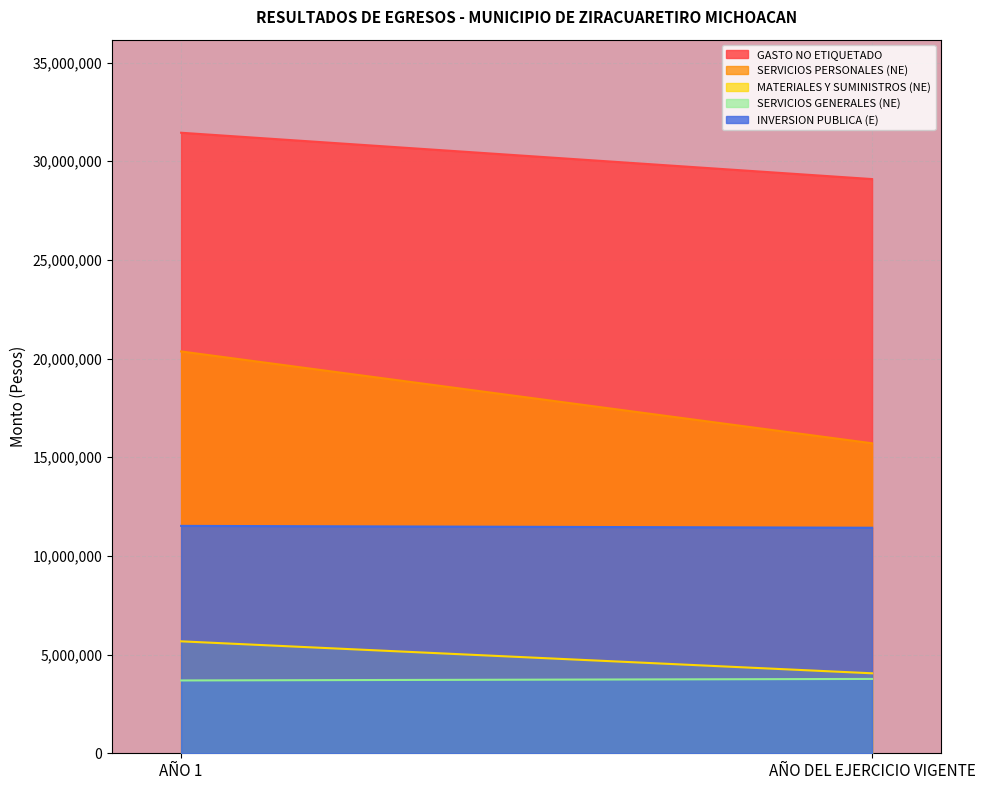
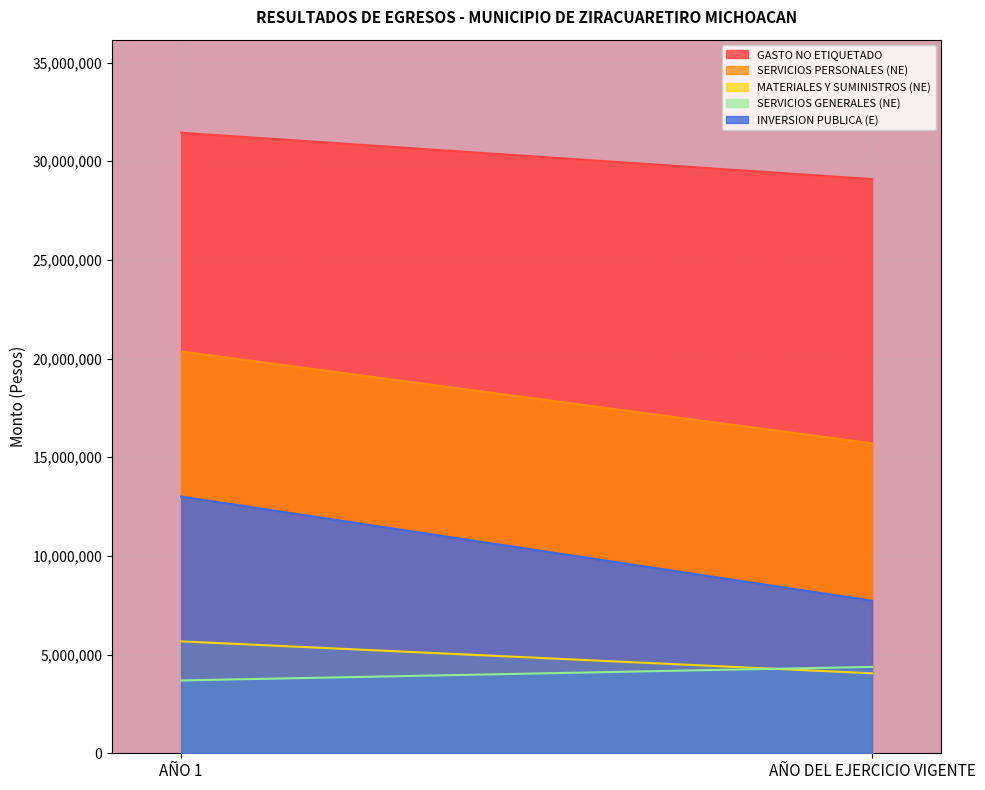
INVERSION PUBLICA (E), AÑO 1: 11,500,000 -> 13,000,000
SERVICIOS GENERALES (NE), AÑO DEL EJERCICIO VIGENTE: 3,800,000 -> 4,400,000
INVERSION PUBLICA (E), AÑO DEL EJERCICIO VIGENTE: 11,400,000 -> 7,700,000
